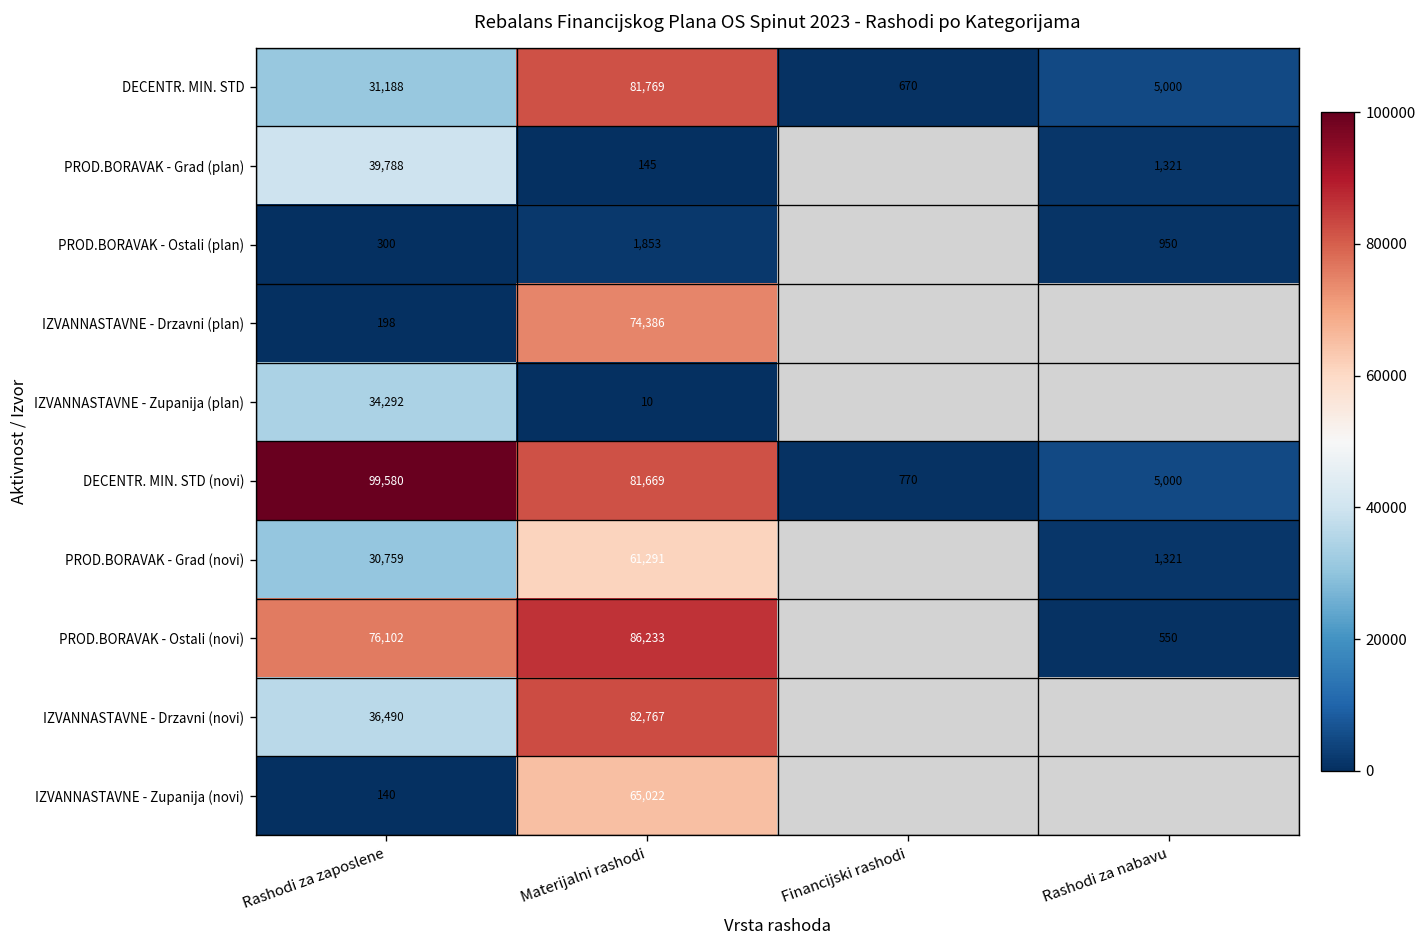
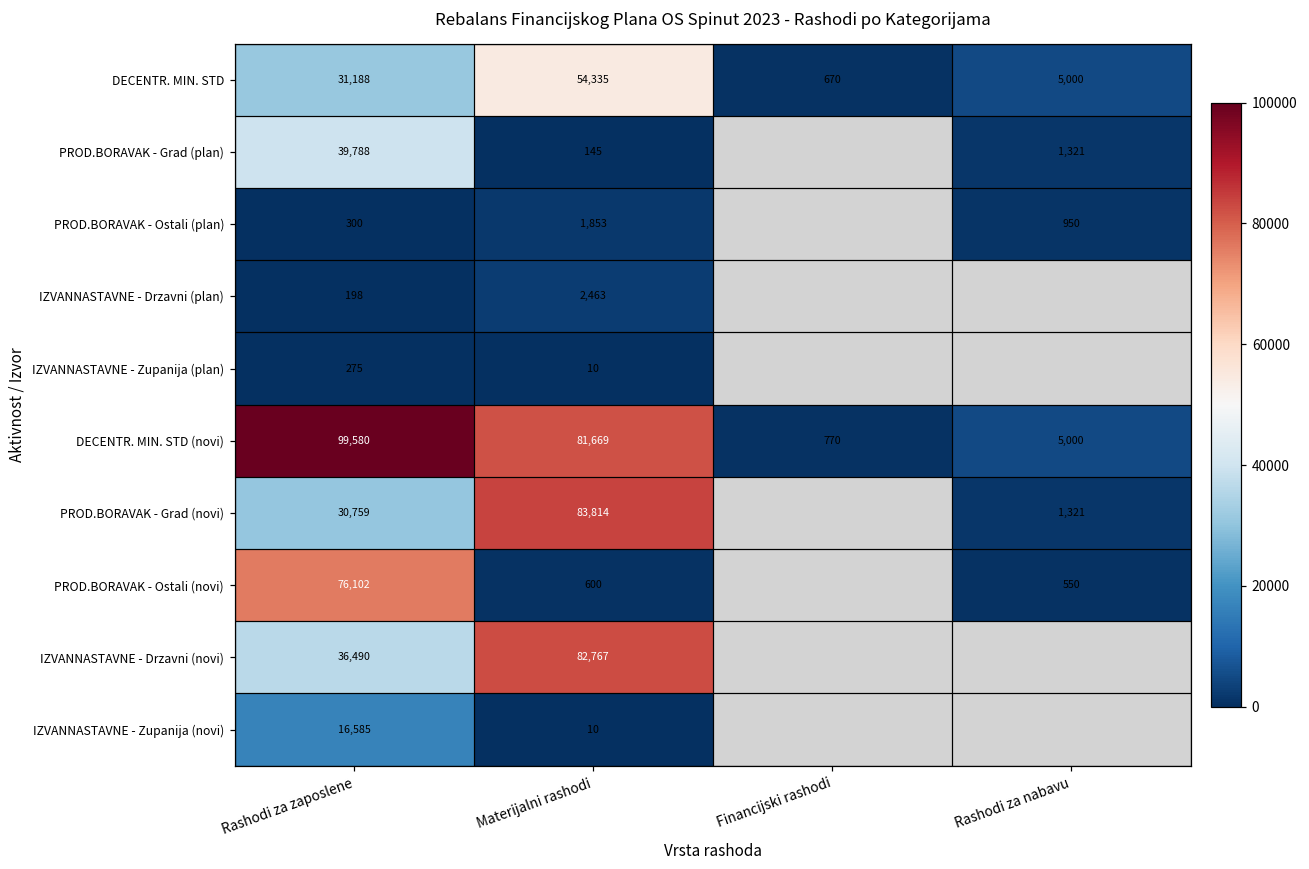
DECENTR. MIN. STD, Materijalni rashodi: 81,769 -> 54,335
IZVANNASTAVNE - Drzavni (plan), Materijalni rashodi: 74,386 -> 2,463
IZVANNASTAVNE - Zupanija (plan), Rashodi za zaposlene: 34,292 -> 275
PROD.BORAVAK - Grad (novi), Materijalni rashodi: 61,291 -> 83,814
PROD.BORAVAK - Ostali (novi), Materijalni rashodi: 86,233 -> 600
IZVANNASTAVNE - Zupanija (novi), Rashodi za zaposlene: 140 -> 16,585
IZVANNASTAVNE - Zupanija (novi), Materijalni rashodi: 65,022 -> 10
